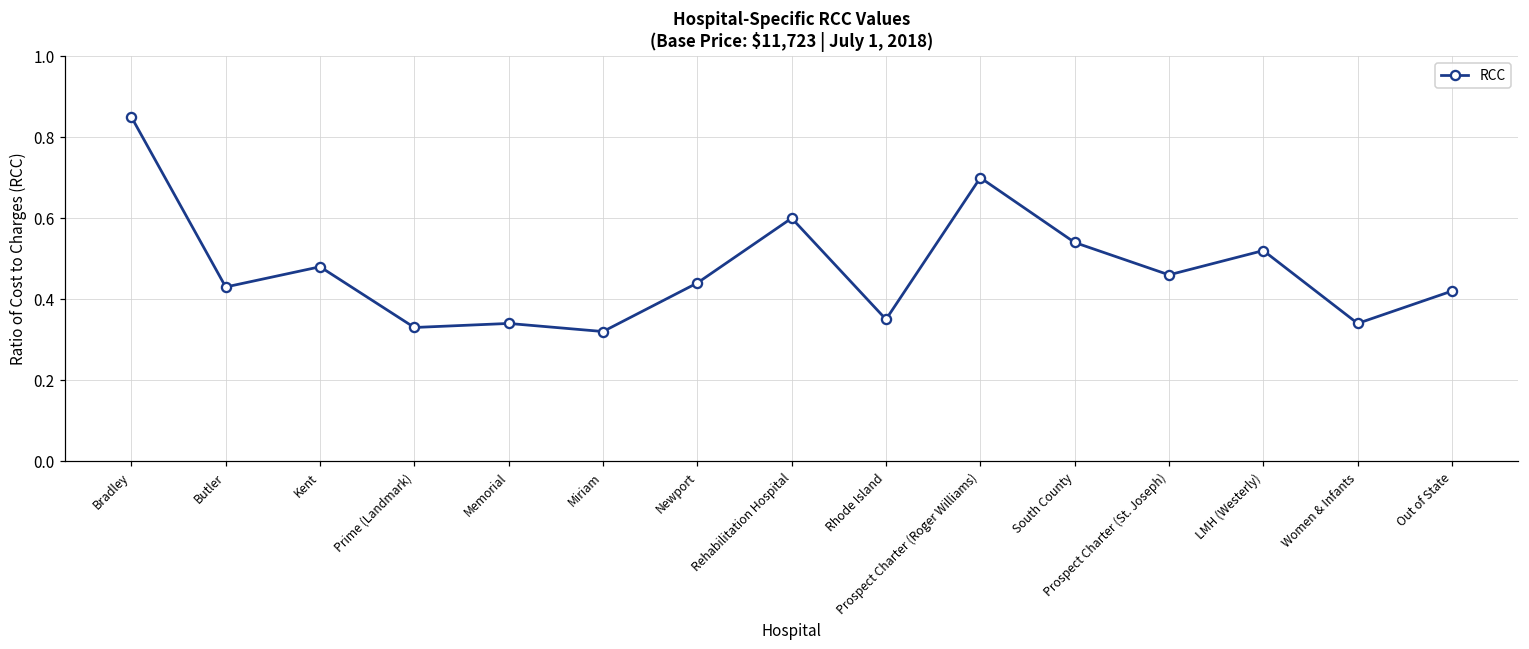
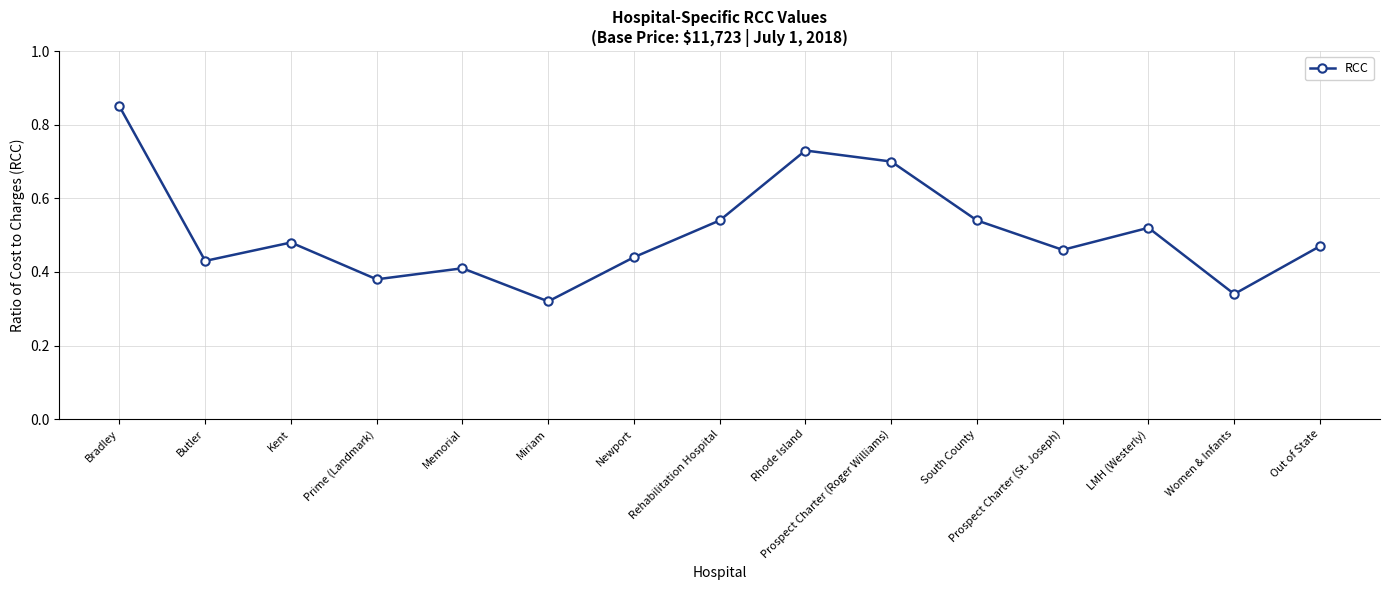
Prime (Landmark): 0.33 -> 0.38
Memorial: 0.34 -> 0.41
Rehabilitation Hospital: 0.60 -> 0.54
Rhode Island: 0.35 -> 0.73
Out of State: 0.42 -> 0.47
